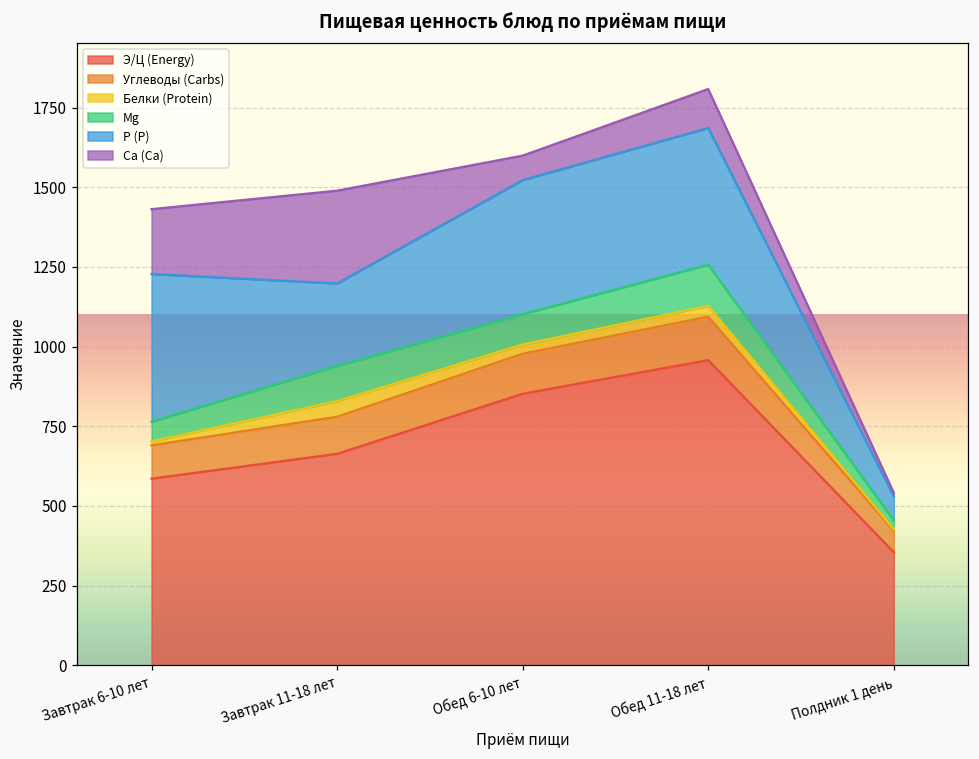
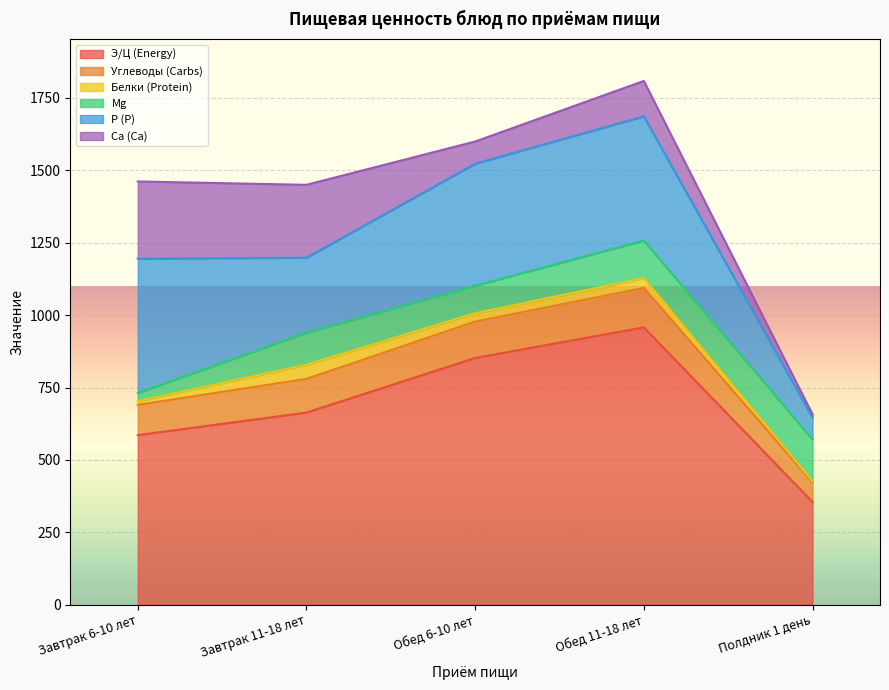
Mg, Завтрак 6-10 лет: 60 -> 30
Са (Ca), Завтрак 6-10 лет: 200 -> 270
Са (Ca), Завтрак 11-18 лет: 290 -> 250
Mg, Полдник 1 день: 30 -> 140
